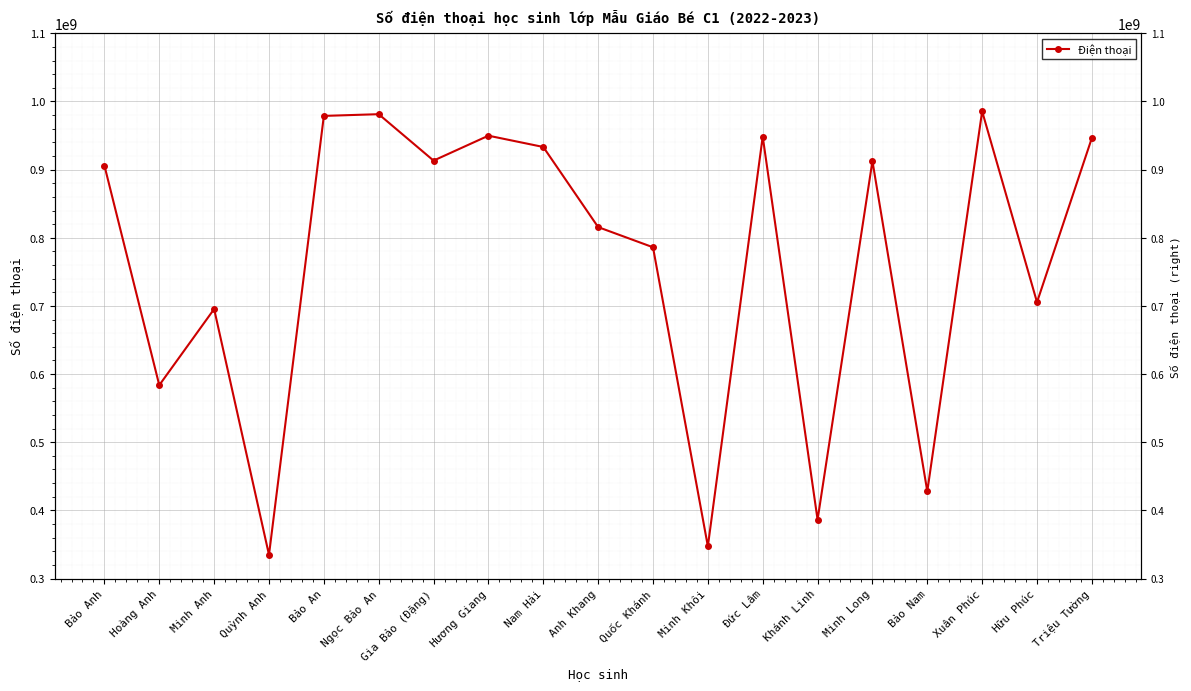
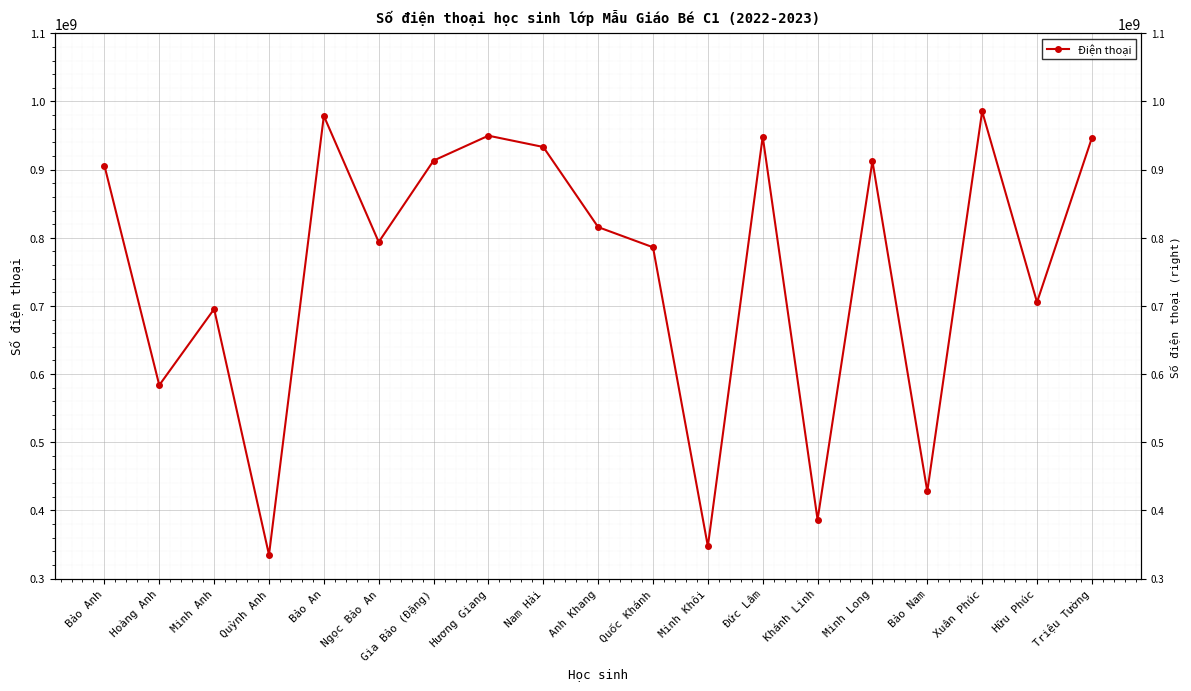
Ngọc Bảo An: 980000000 -> 790000000
